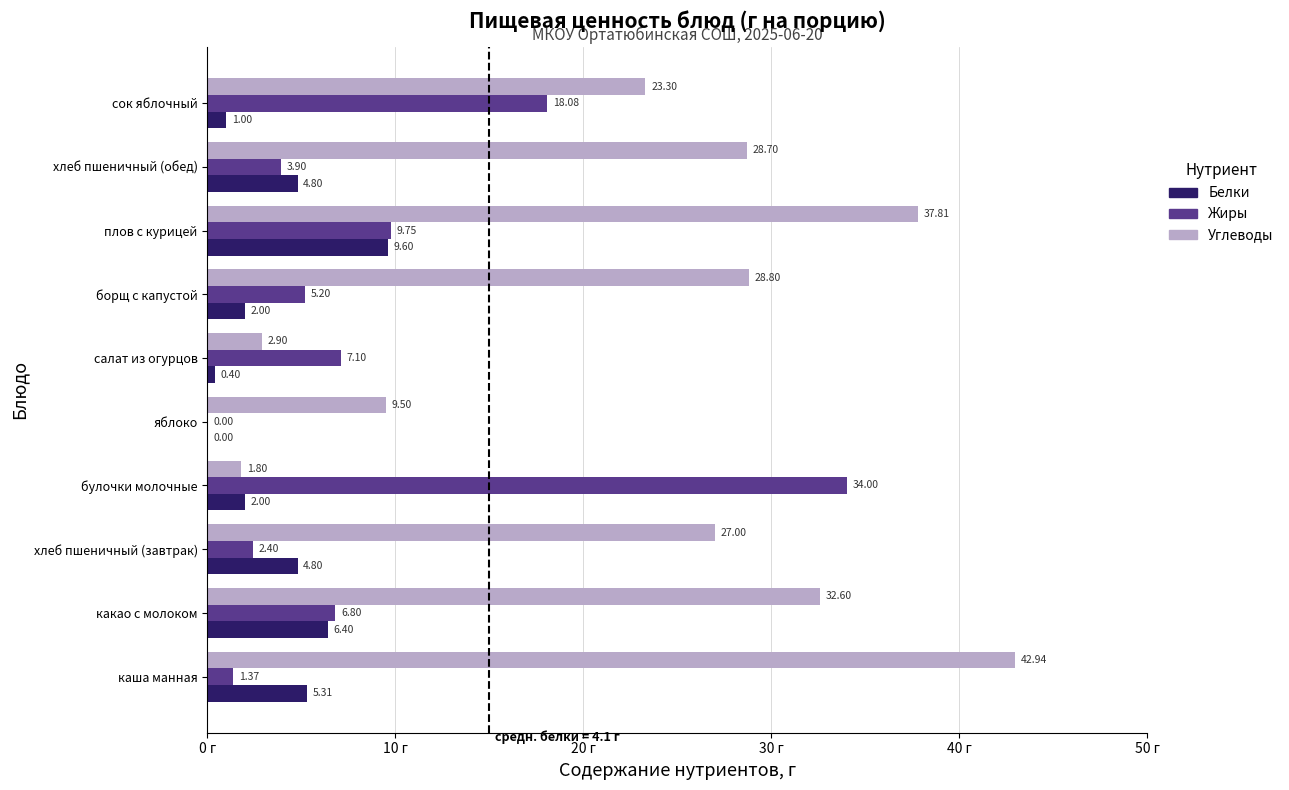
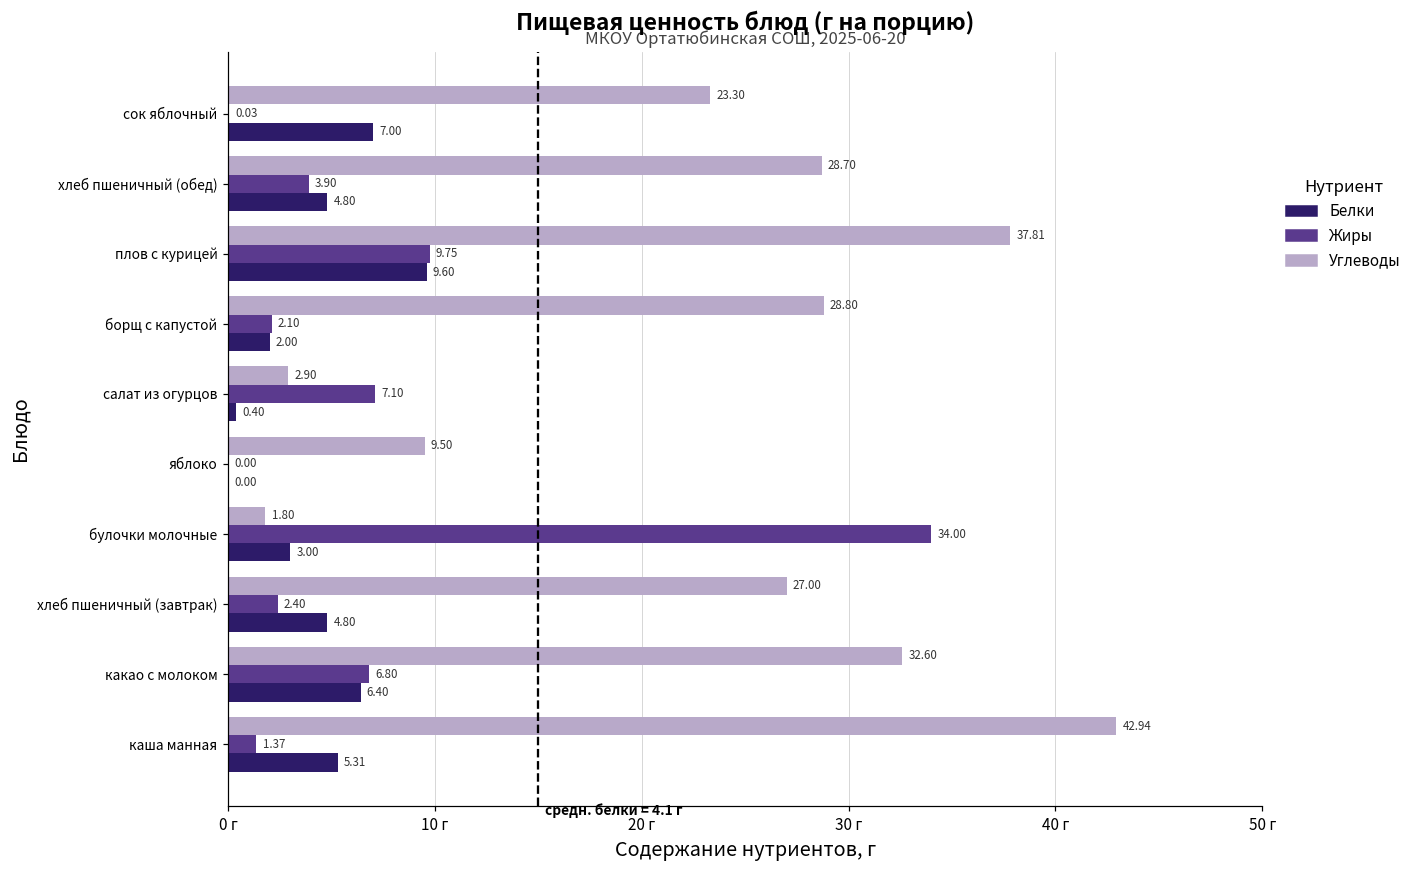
Жиры, сок яблочный: 18.08 -> 0.03
Белки, сок яблочный: 1.00 -> 7.00
Жиры, борщ с капустой: 5.20 -> 2.10
Белки, булочки молочные: 2.00 -> 3.00
